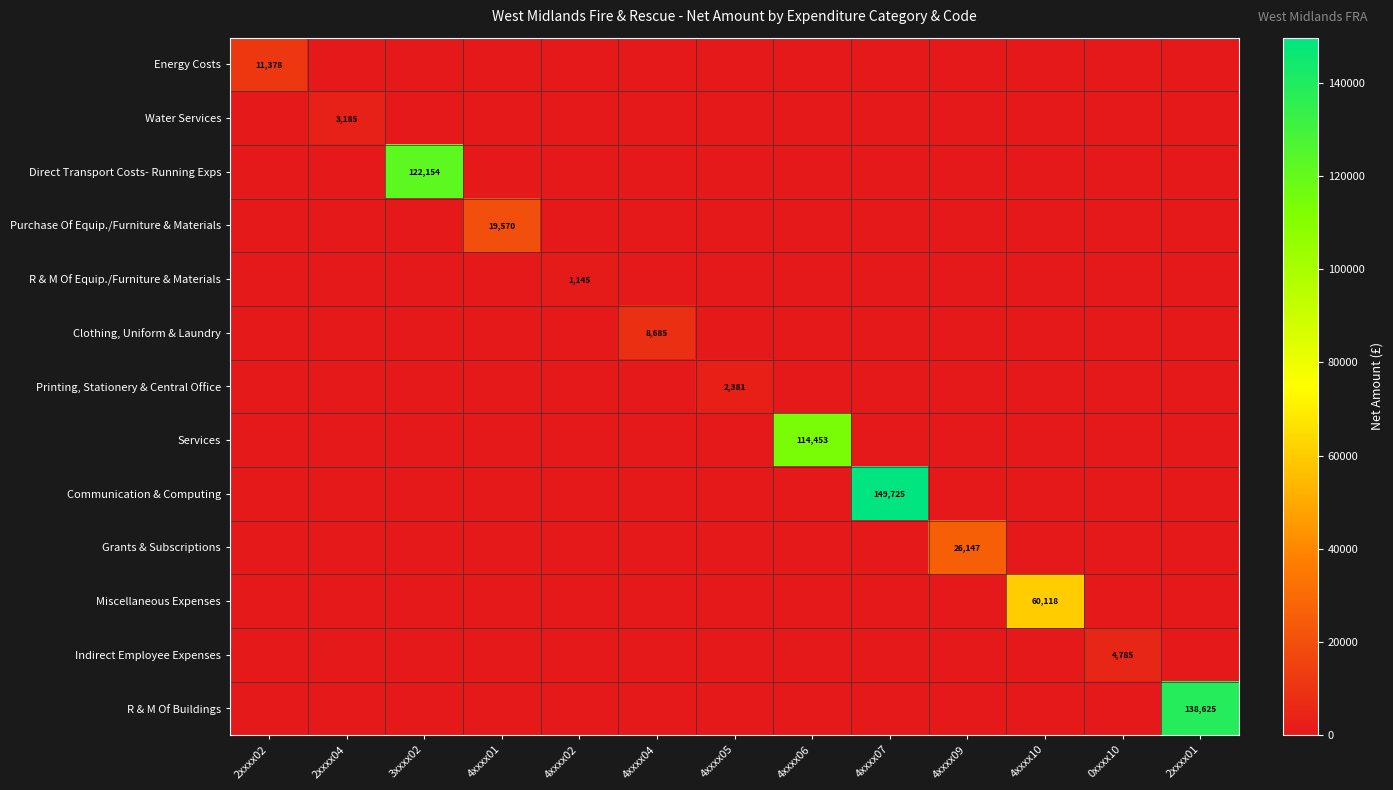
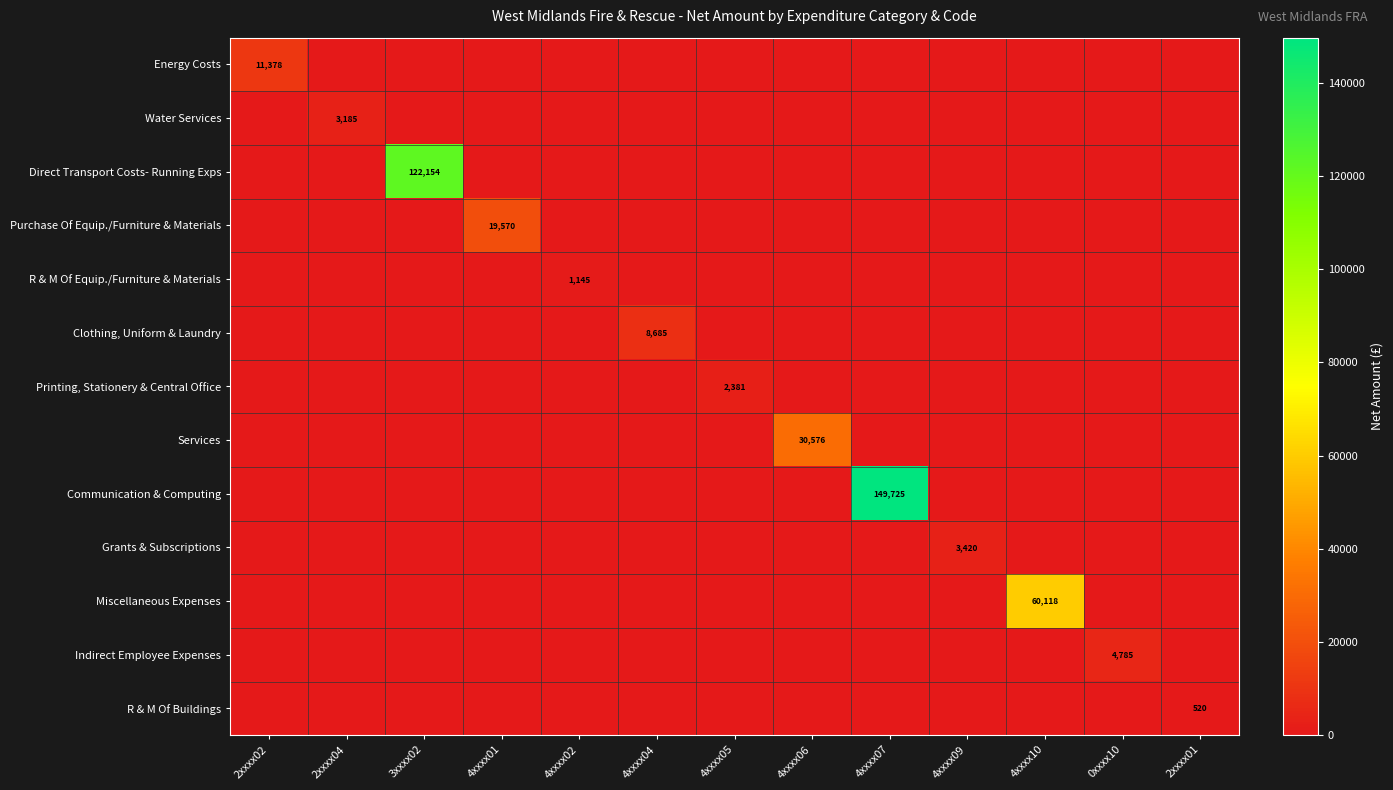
Services, 4xxxx06: 114,453 -> 30,576
Grants & Subscriptions, 4xxxx09: 26,147 -> 3,420
R & M Of Buildings, 2xxxx01: 138,625 -> 520
